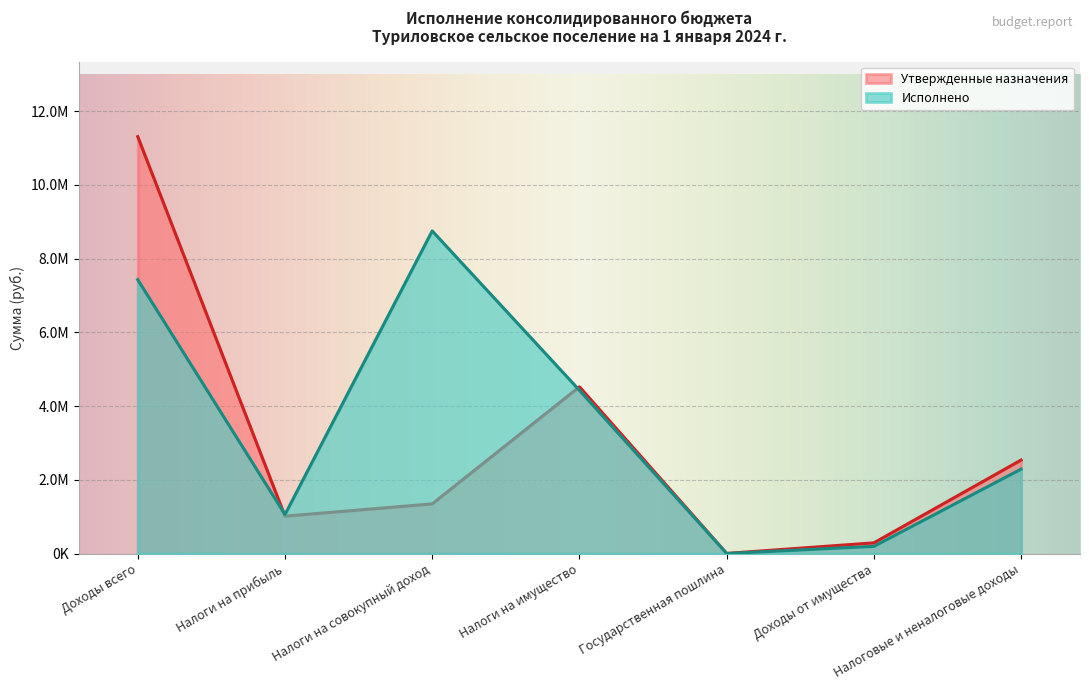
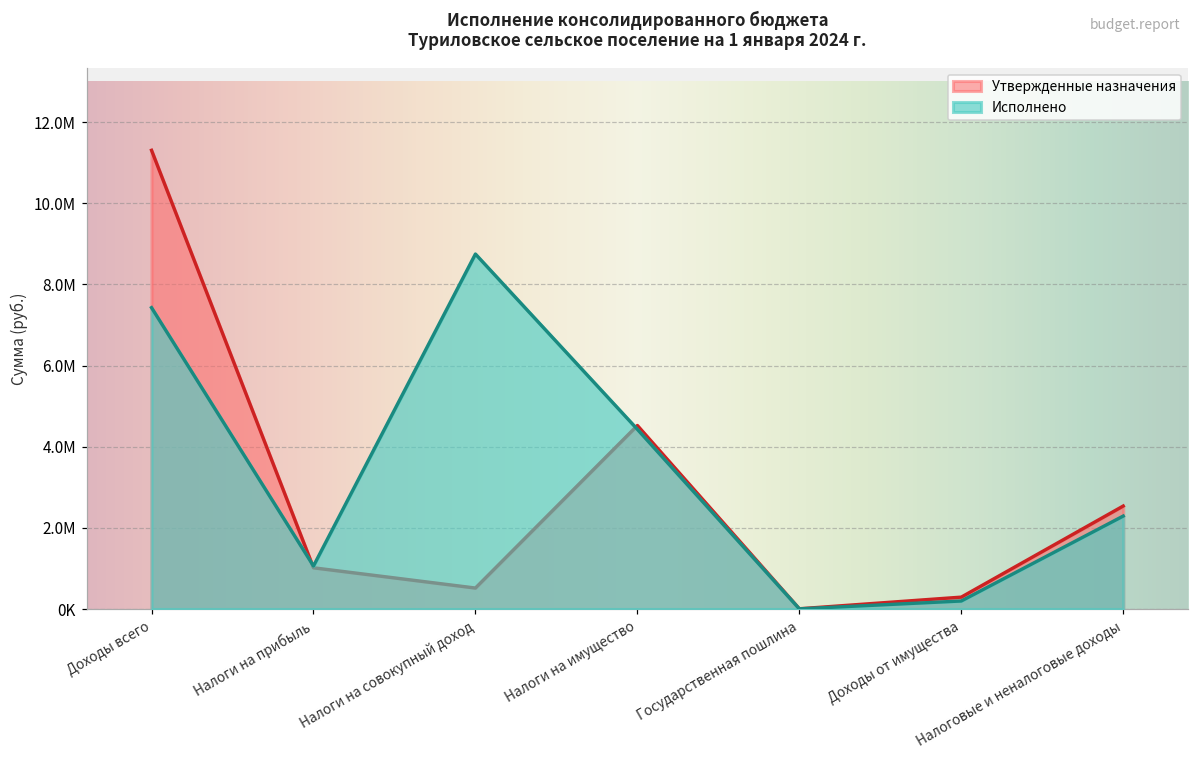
Утвержденные назначения, Налоги на совокупный доход: 1300000 -> 500000
